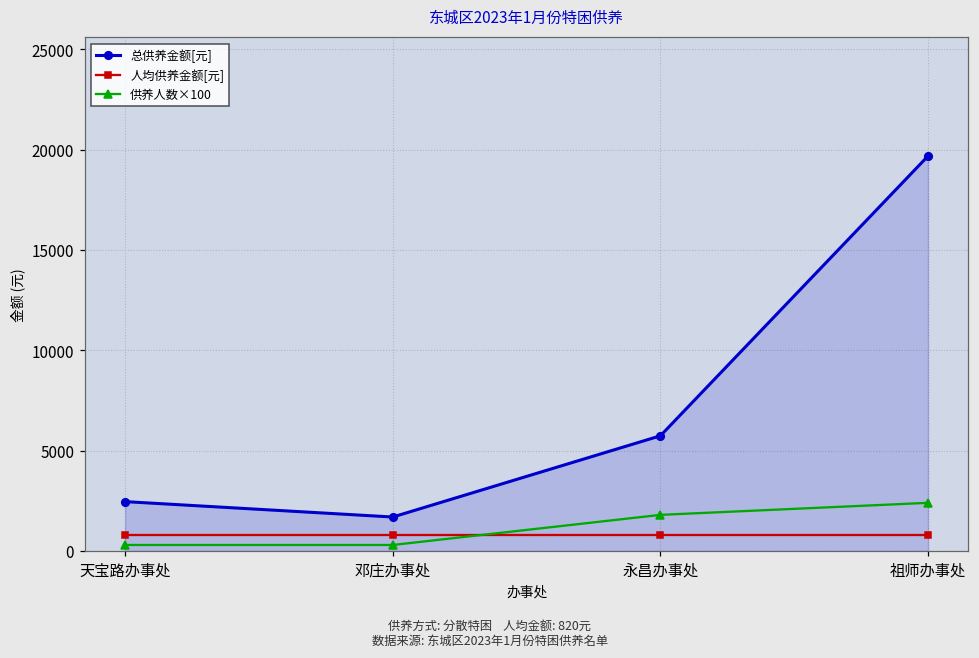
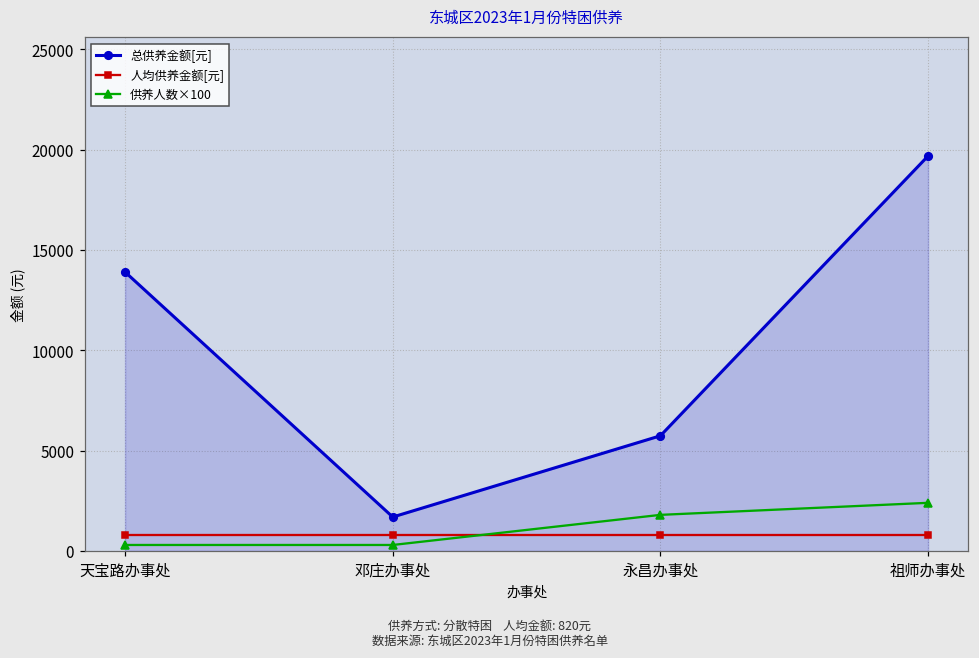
总供养金额[元], 天宝路办事处: 2500 -> 13900
